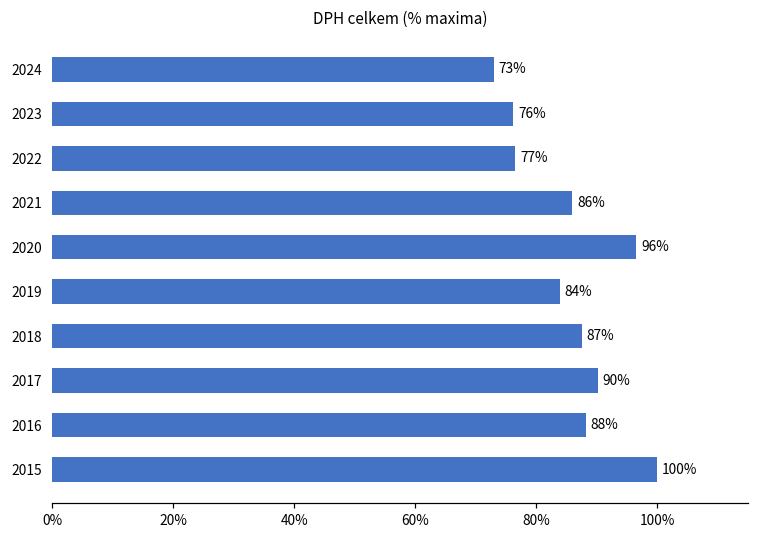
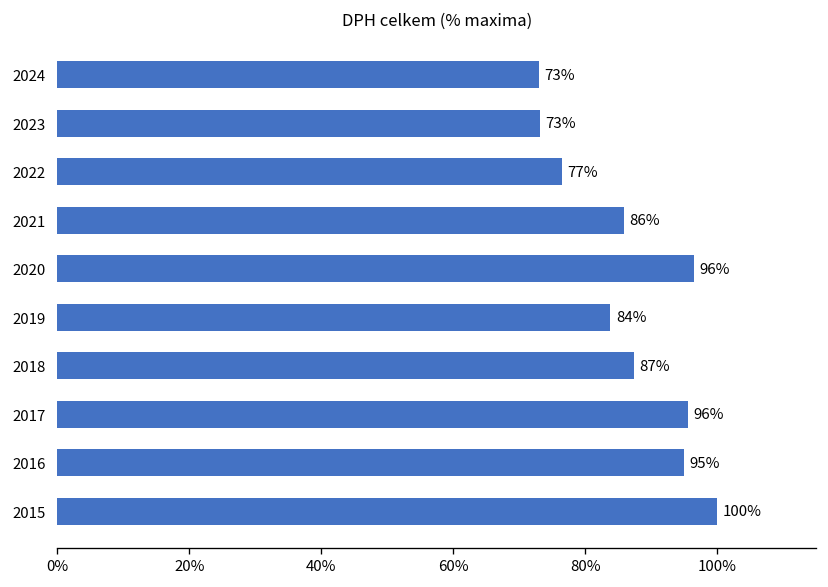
2023: 76% -> 73%
2017: 90% -> 96%
2016: 88% -> 95%
